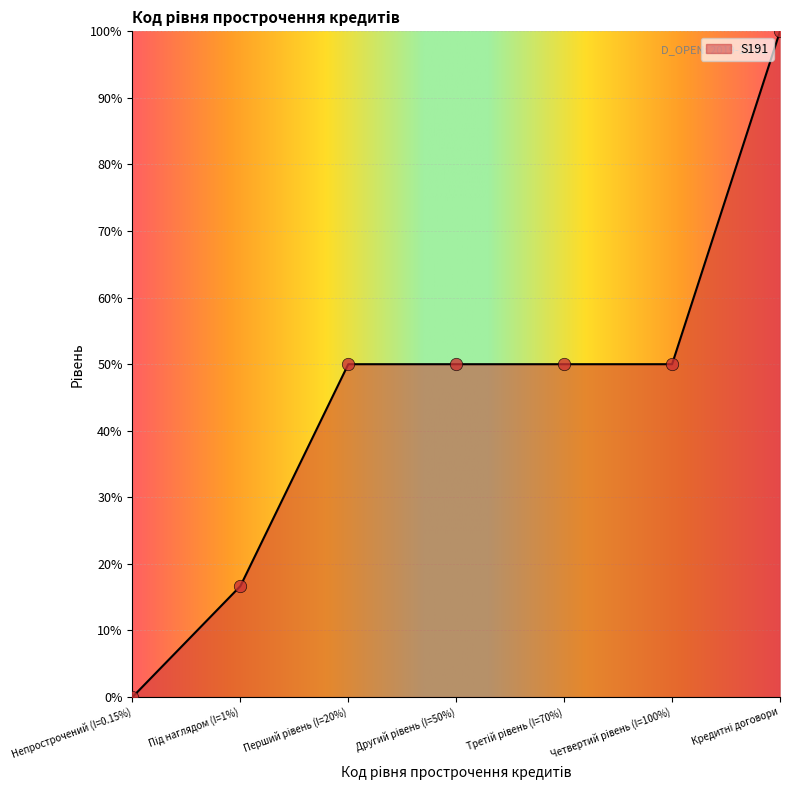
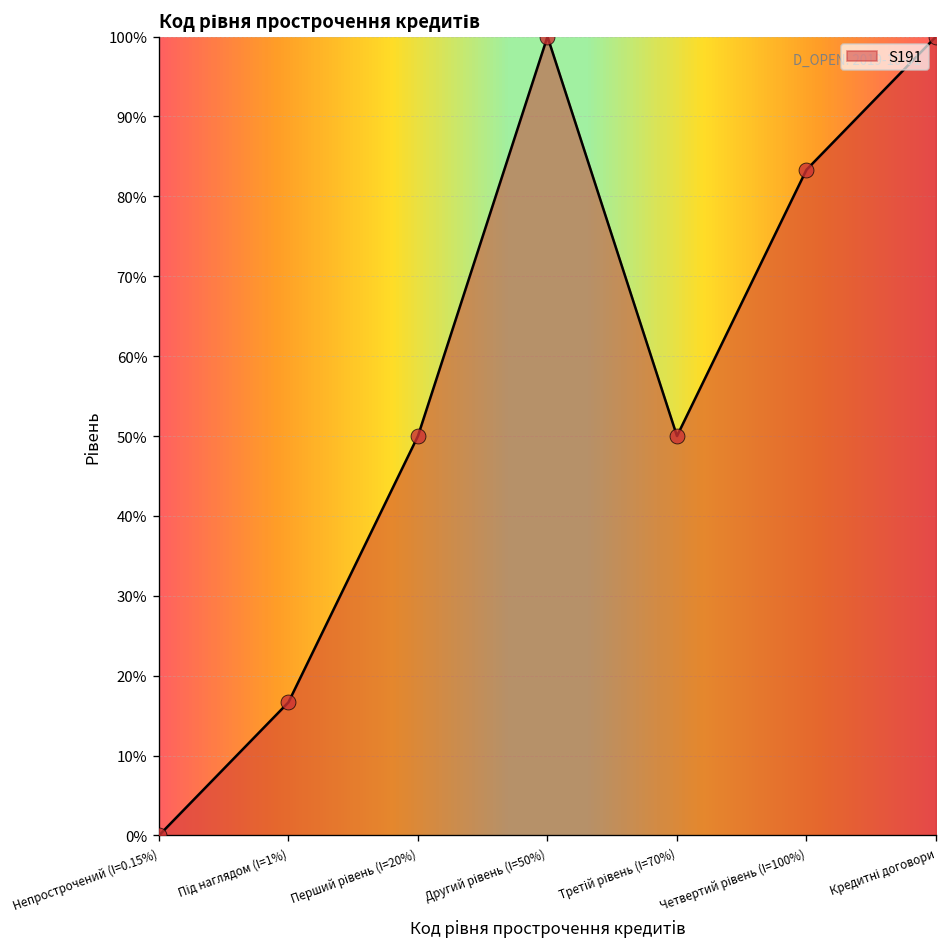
Другий рівень (I=50%): 50% -> 100%
Четвертий рівень (I=100%): 50% -> 83%
